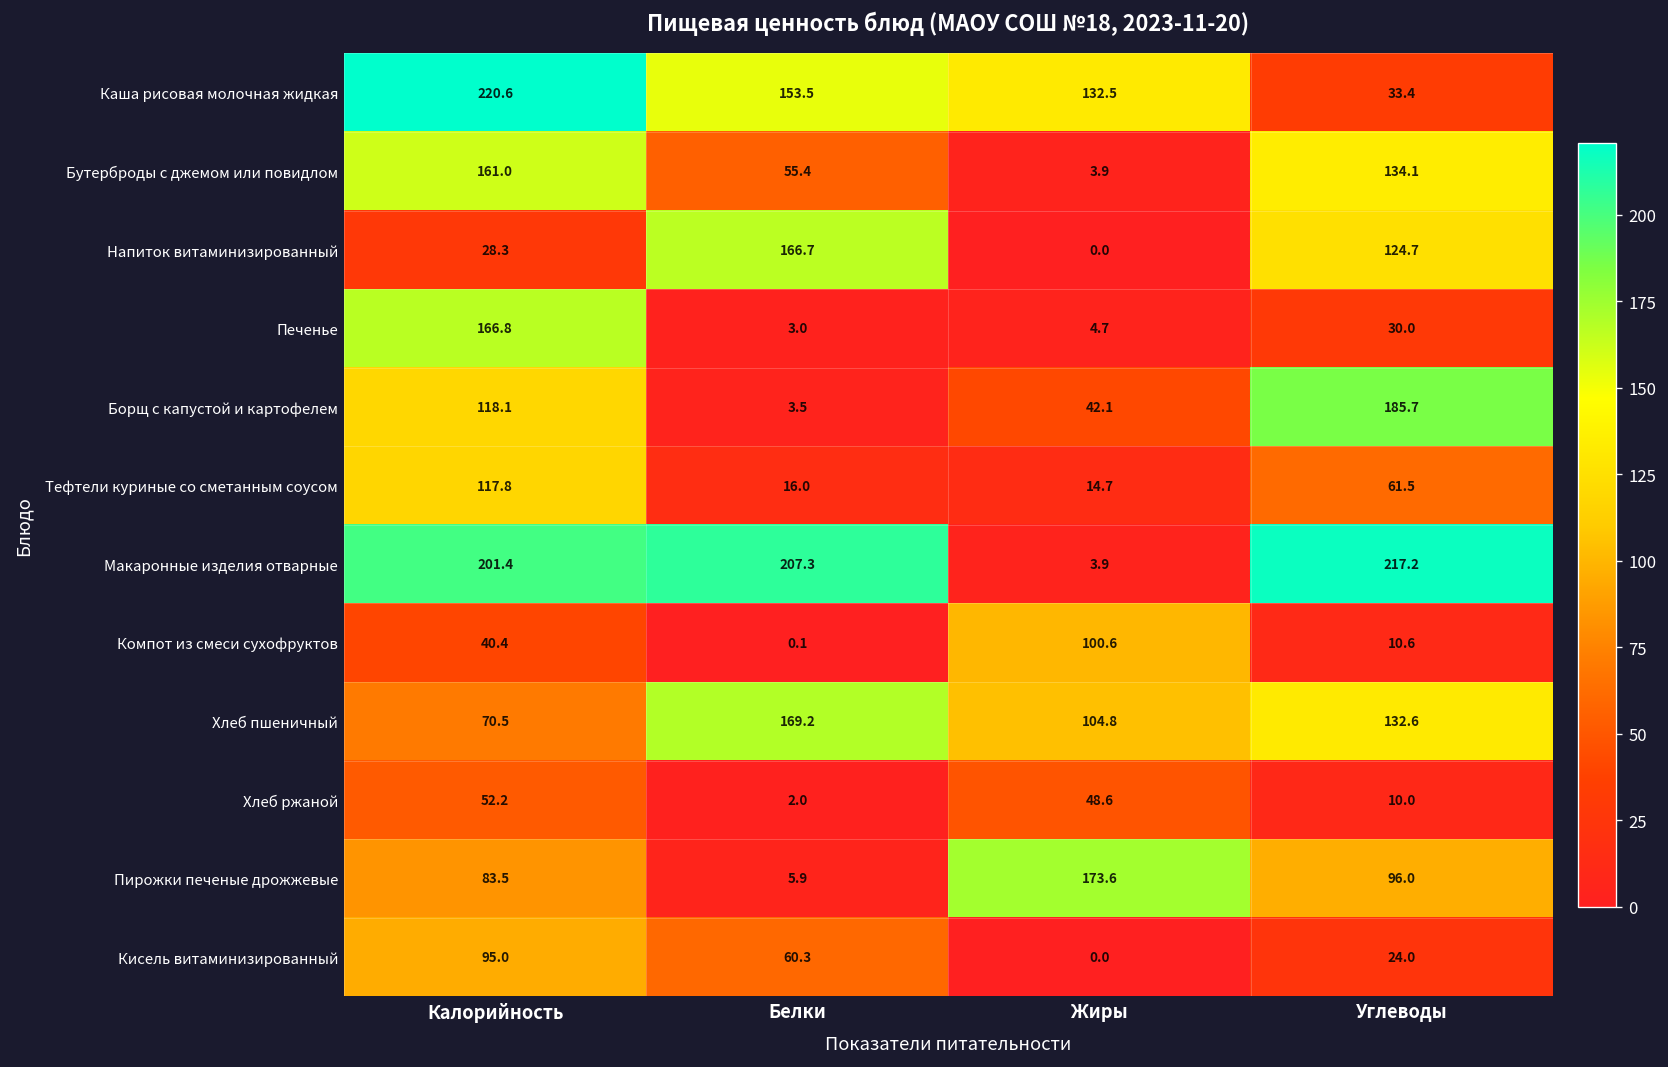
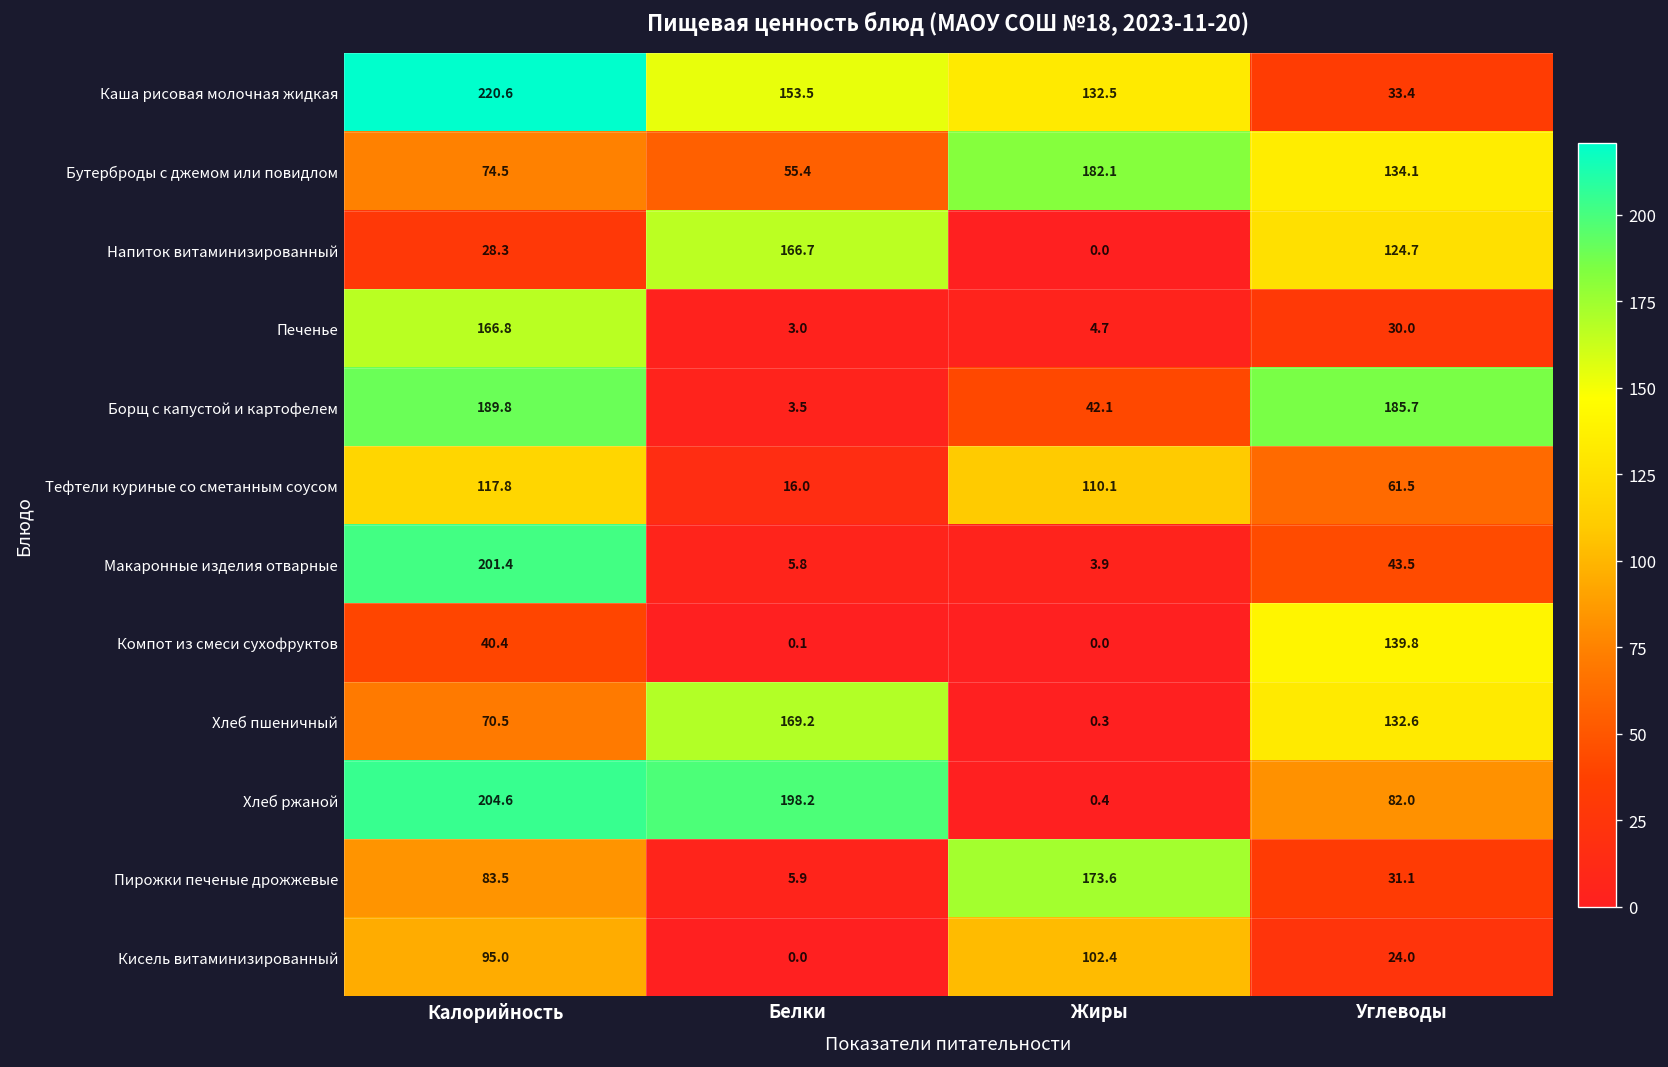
Бутерброды с джемом или повидлом, Калорийность: 161.0 -> 74.5
Бутерброды с джемом или повидлом, Жиры: 3.9 -> 182.1
Борщ с капустой и картофелем, Калорийность: 118.1 -> 189.8
Тефтели куриные со сметанным соусом, Жиры: 14.7 -> 110.1
Макаронные изделия отварные, Белки: 207.3 -> 5.8
Макаронные изделия отварные, Углеводы: 217.2 -> 43.5
Компот из смеси сухофруктов, Жиры: 100.6 -> 0.0
Компот из смеси сухофруктов, Углеводы: 10.6 -> 139.8
Хлеб пшеничный, Жиры: 104.8 -> 0.3
Хлеб ржаной, Калорийность: 52.2 -> 204.6
Хлеб ржаной, Белки: 2.0 -> 198.2
Хлеб ржаной, Жиры: 48.6 -> 0.4
Хлеб ржаной, Углеводы: 10.0 -> 82.0
Пирожки печеные дрожжевые, Углеводы: 96.0 -> 31.1
Кисель витаминизированный, Белки: 60.3 -> 0.0
Кисель витаминизированный, Жиры: 0.0 -> 102.4
